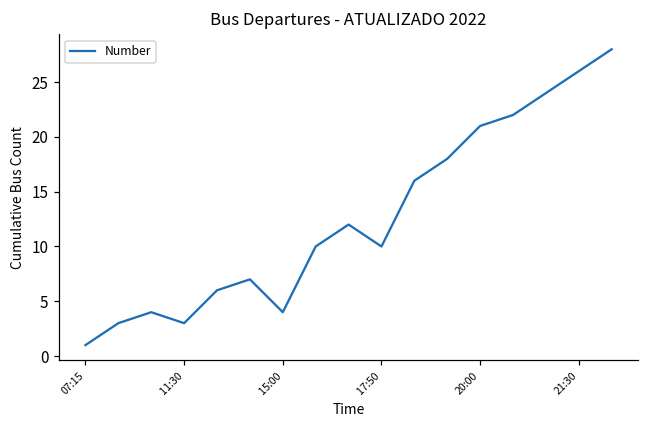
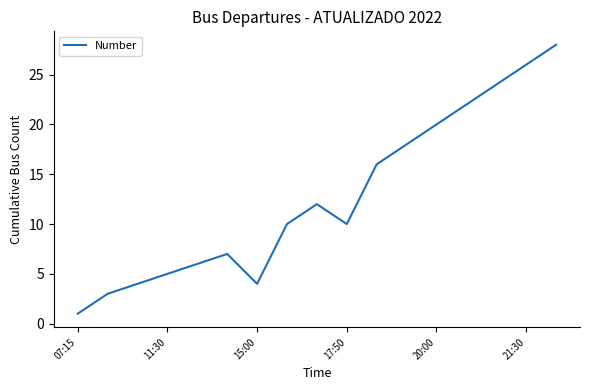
11:30: 3 -> 5
20:00: 21 -> 20
